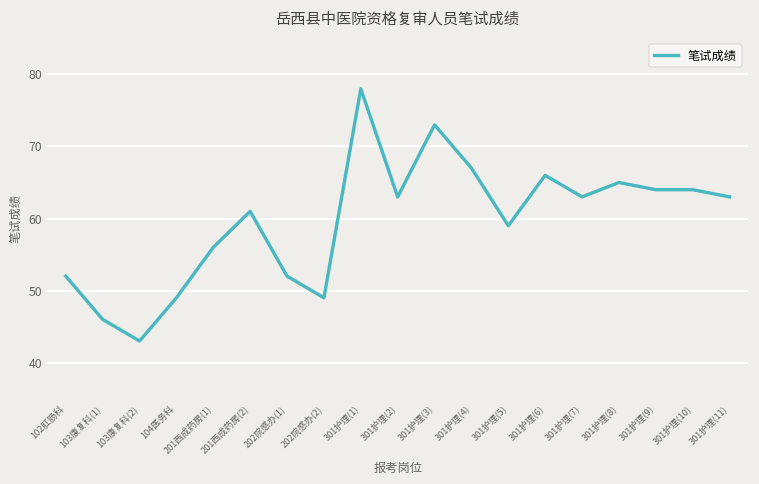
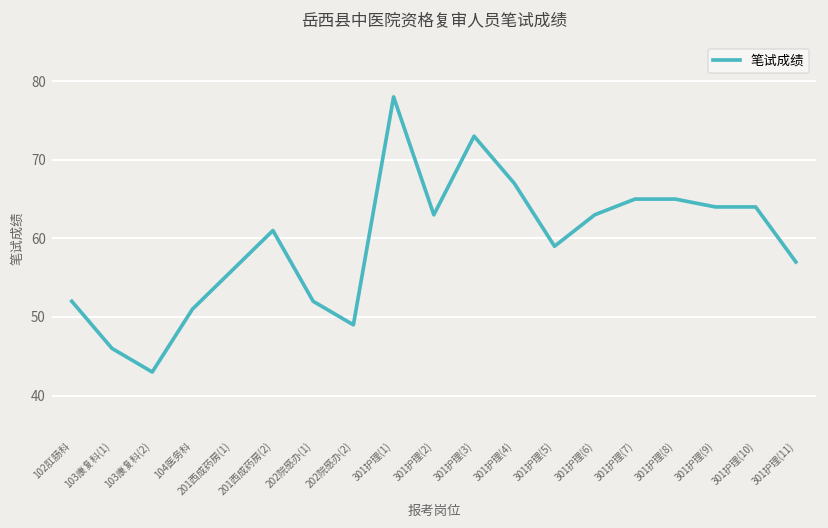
104医务科: 49 -> 51
301护理(6): 66 -> 63
301护理(7): 63 -> 65
301护理(11): 63 -> 57
